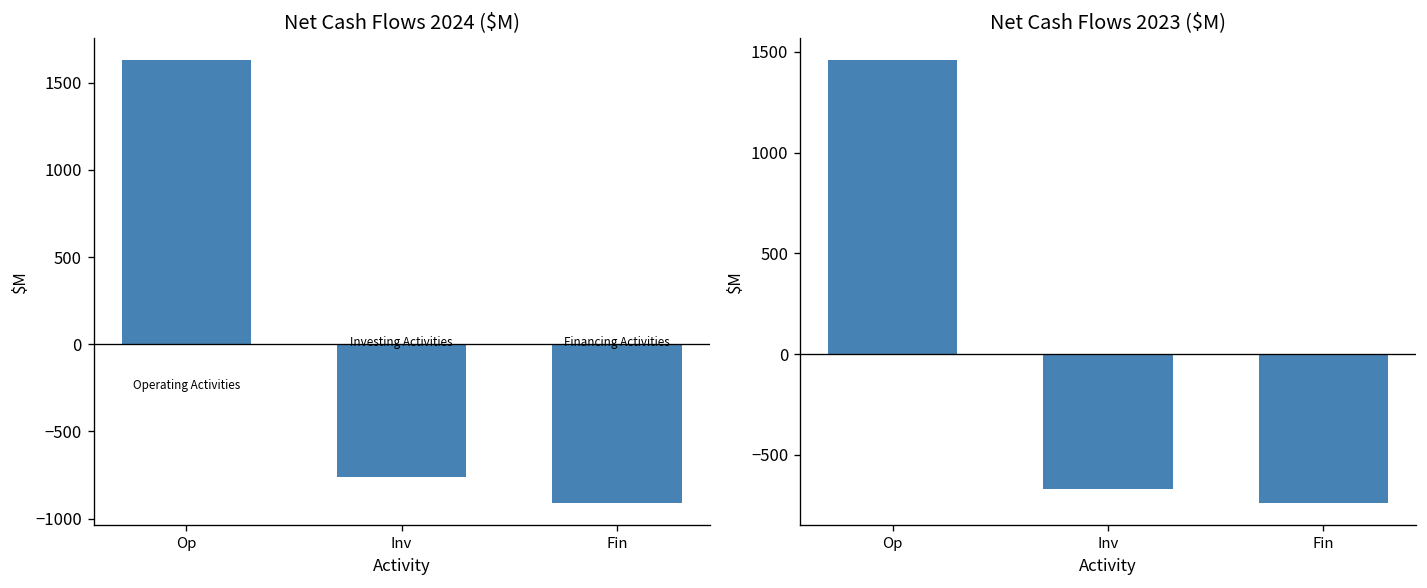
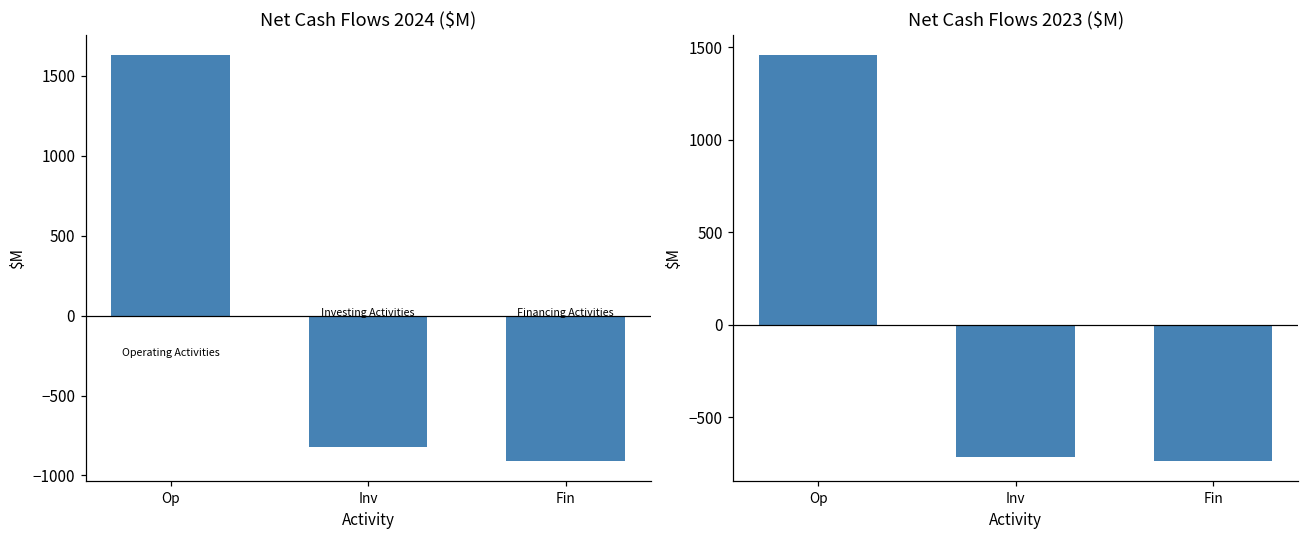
Net Cash Flows 2024 ($M), Inv: -760 -> -820
Net Cash Flows 2023 ($M), Inv: -670 -> -720
